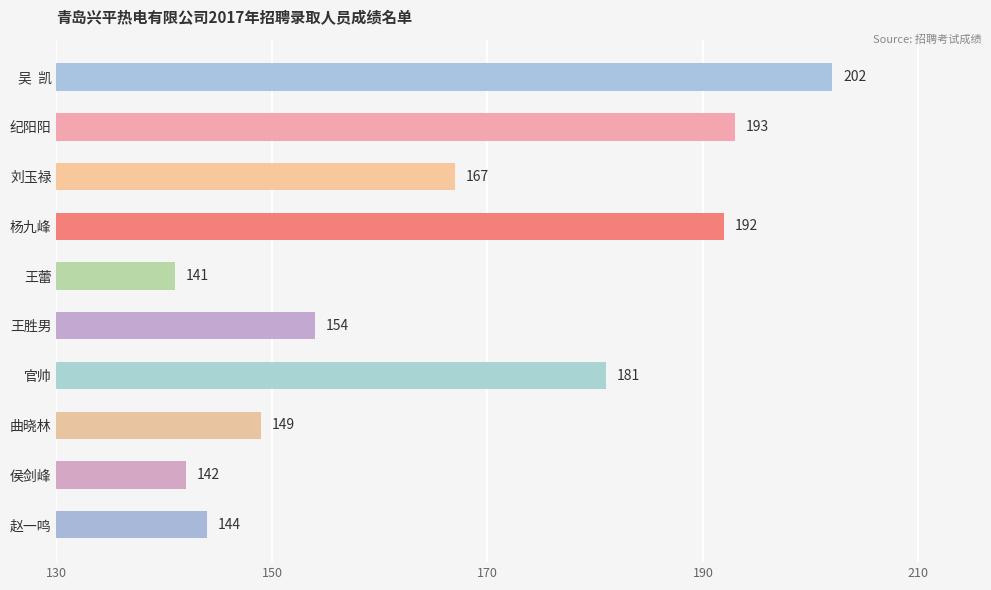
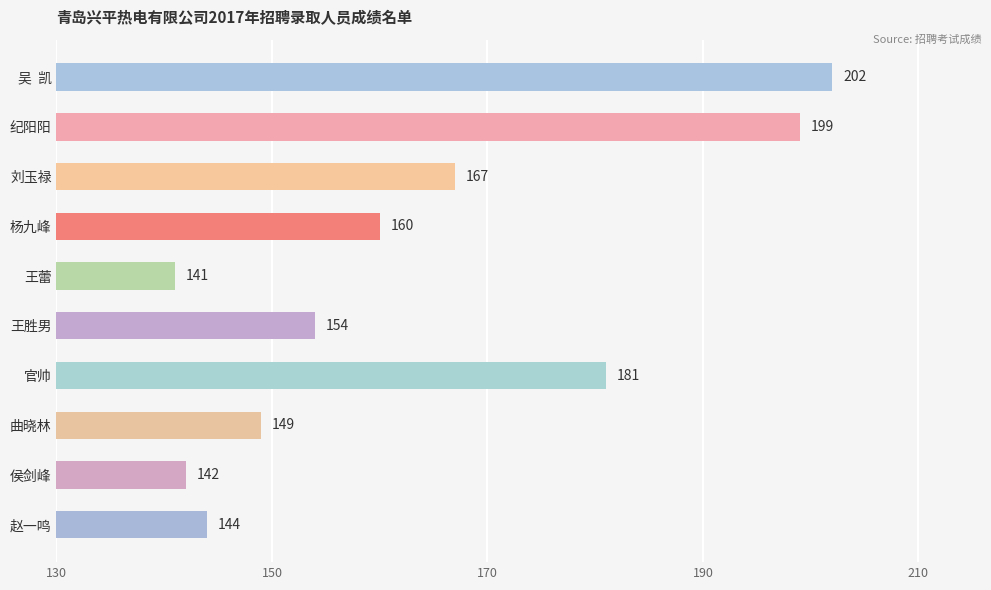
纪阳阳: 193 -> 199
杨九峰: 192 -> 160
